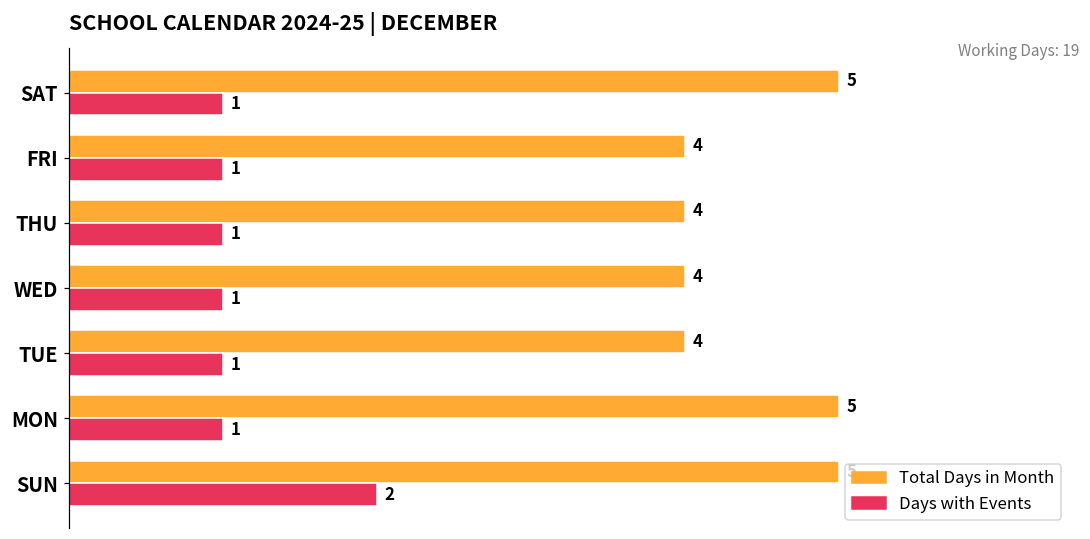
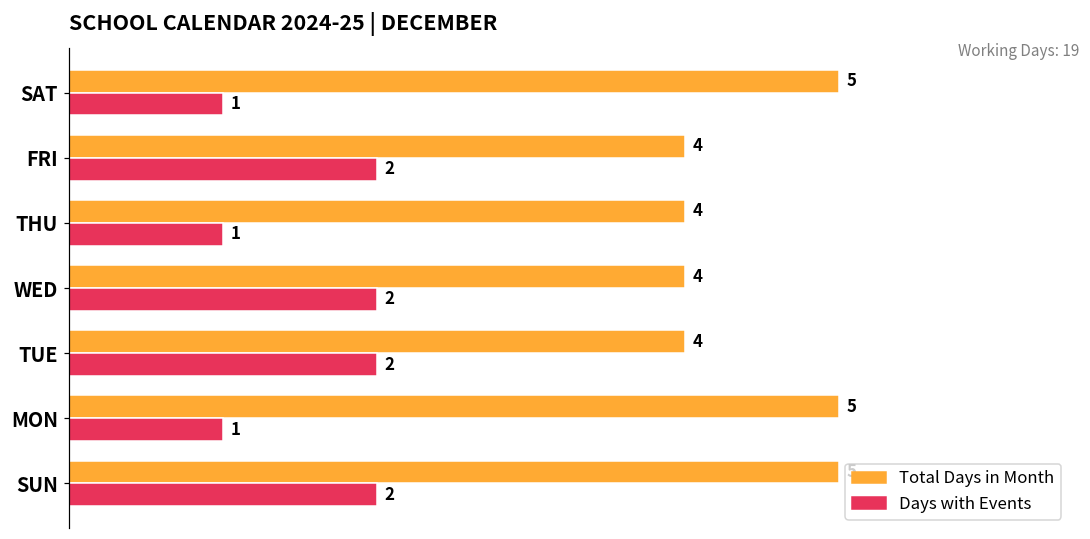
Days with Events, FRI: 1 -> 2
Days with Events, WED: 1 -> 2
Days with Events, TUE: 1 -> 2
